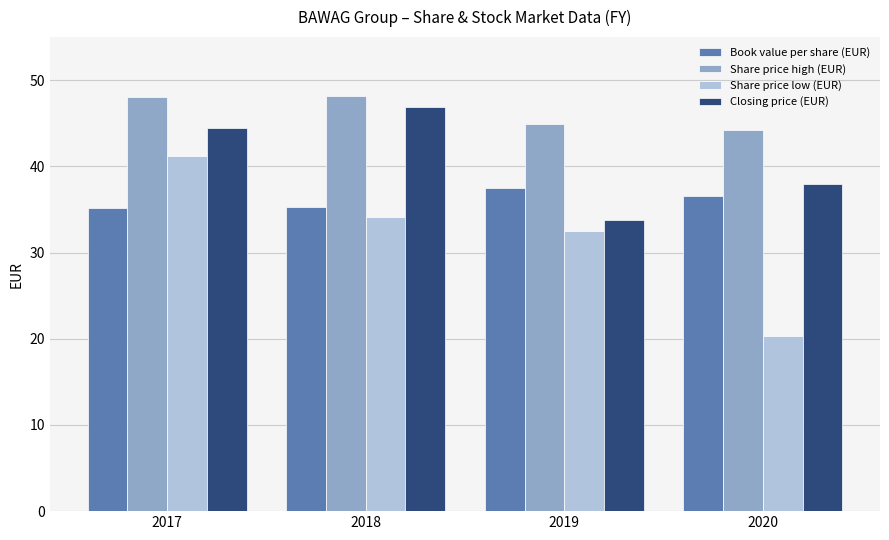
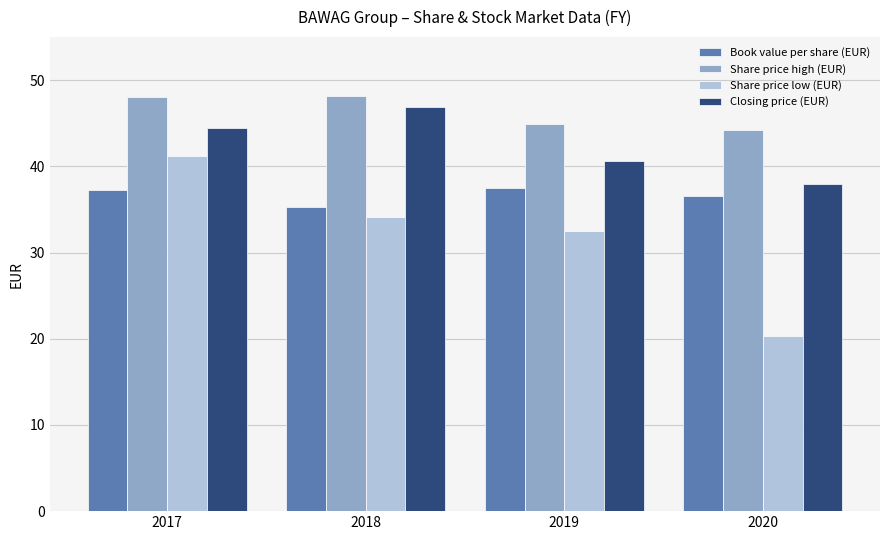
Book value per share (EUR), 2017: 35 -> 37
Closing price (EUR), 2019: 34 -> 41
